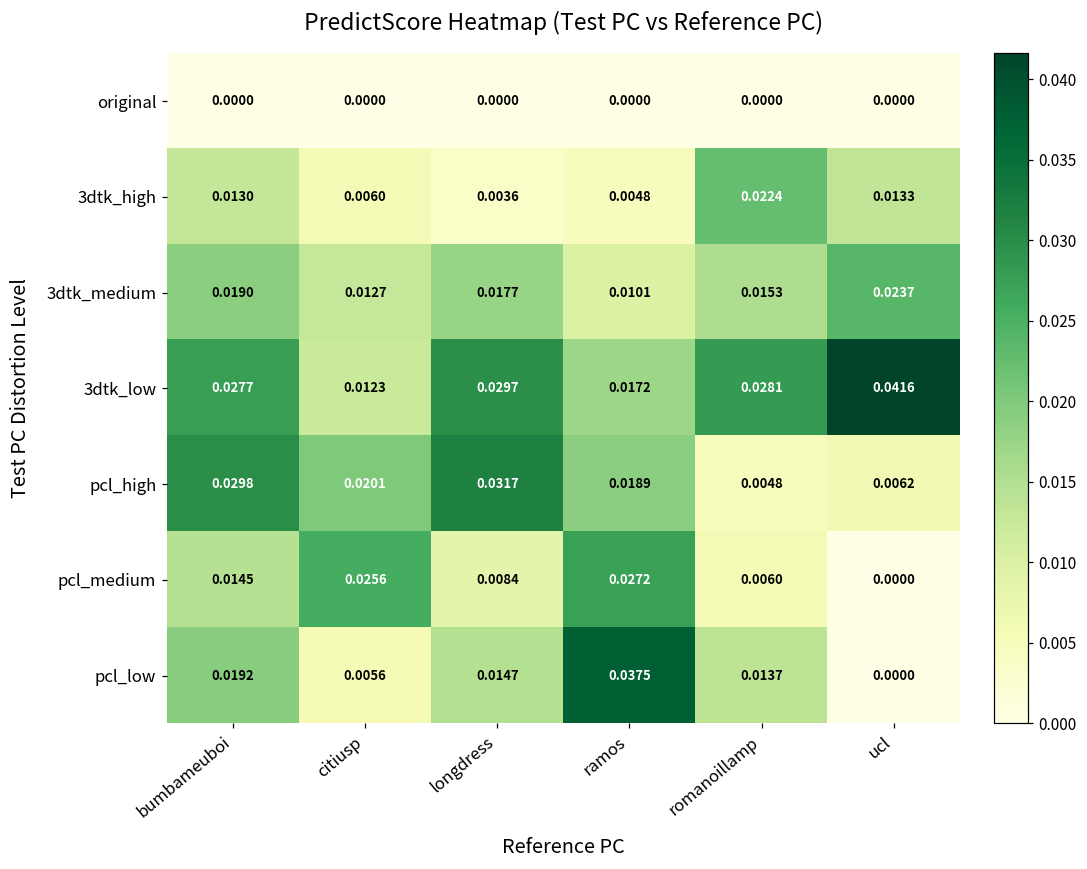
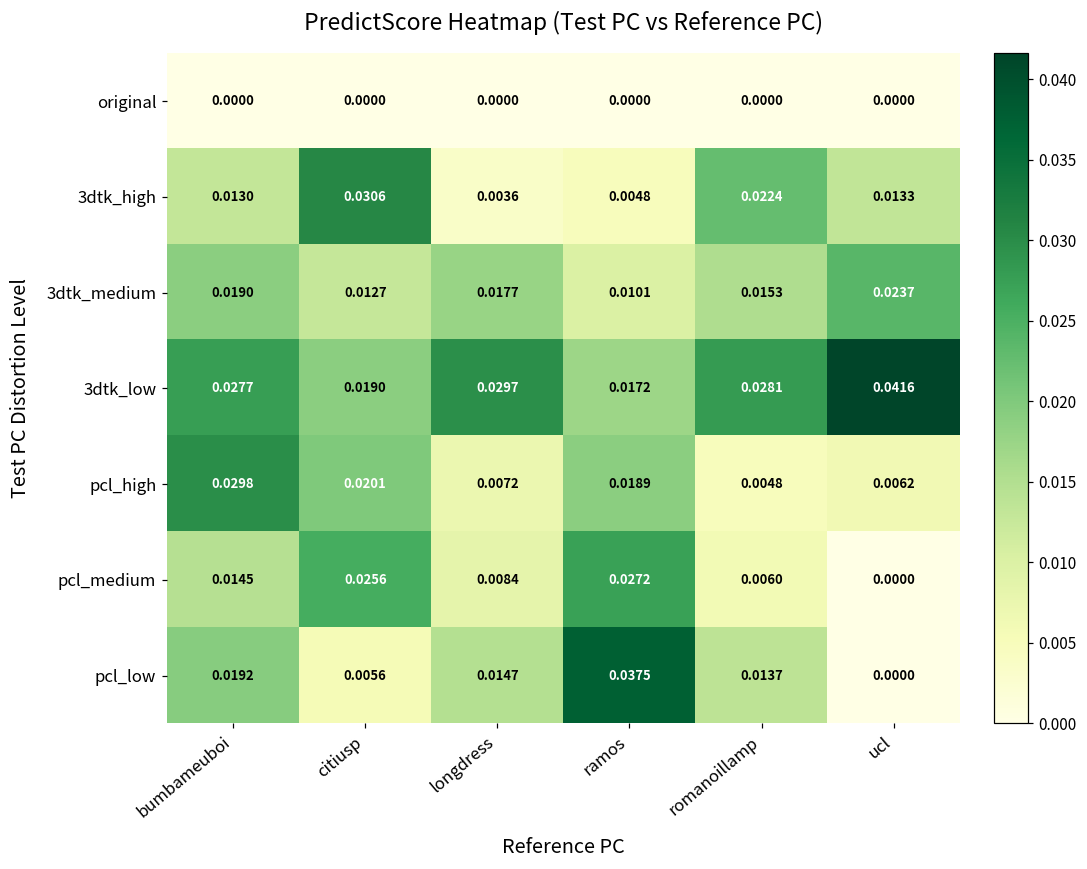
3dtk_high, citiusp: 0.0060 -> 0.0306
3dtk_low, citiusp: 0.0123 -> 0.0190
pcl_high, longdress: 0.0317 -> 0.0072
